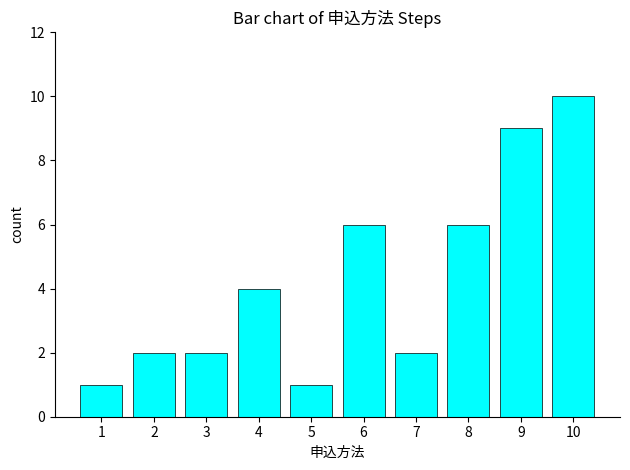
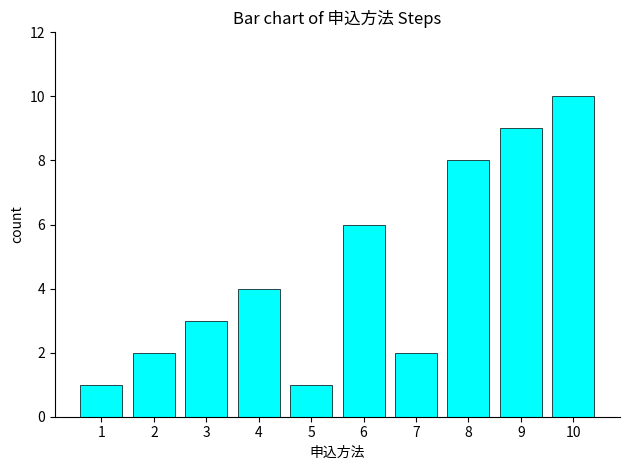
3: 2 -> 3
8: 6 -> 8
